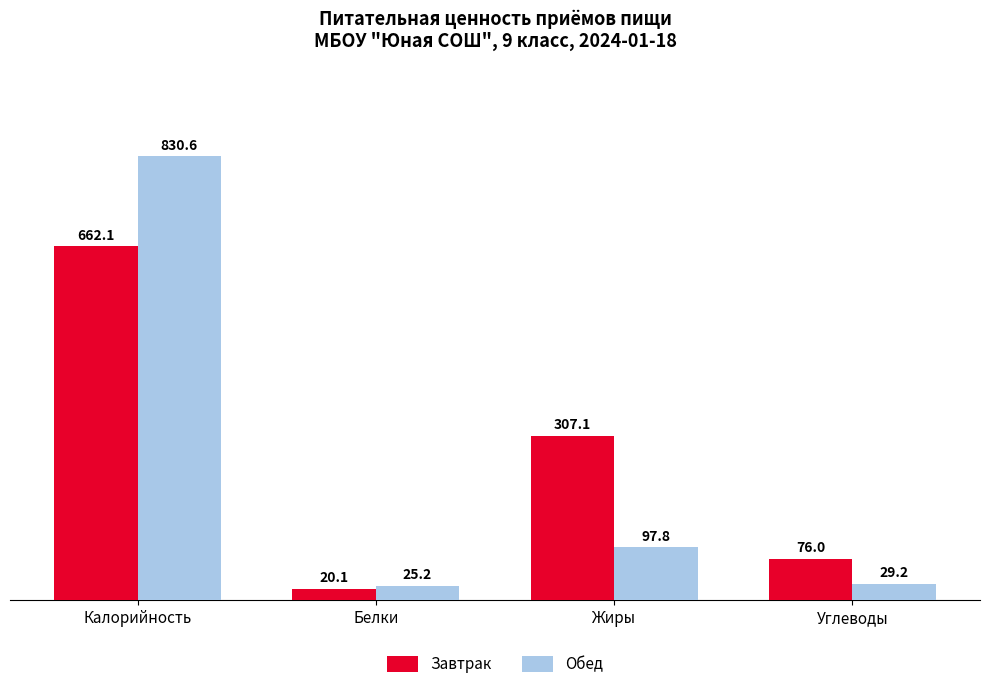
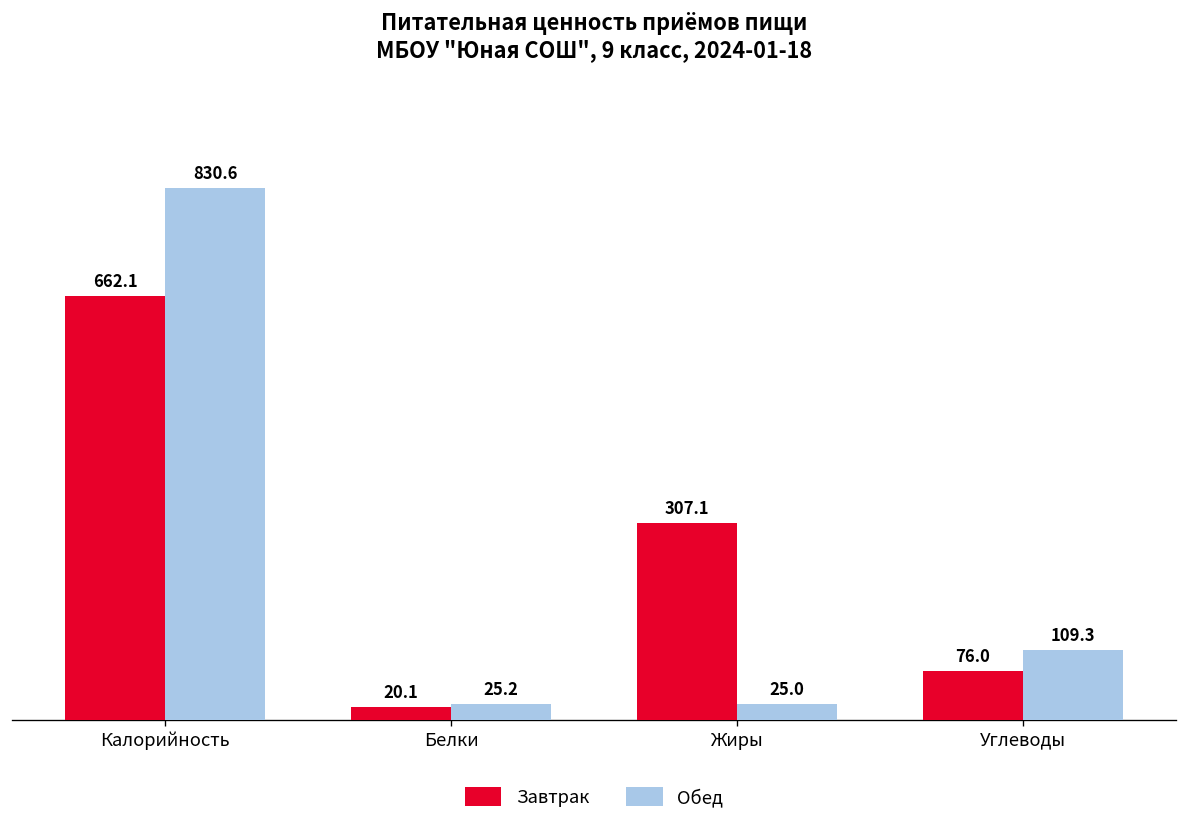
Обед, Жиры: 97.8 -> 25.0
Обед, Углеводы: 29.2 -> 109.3
